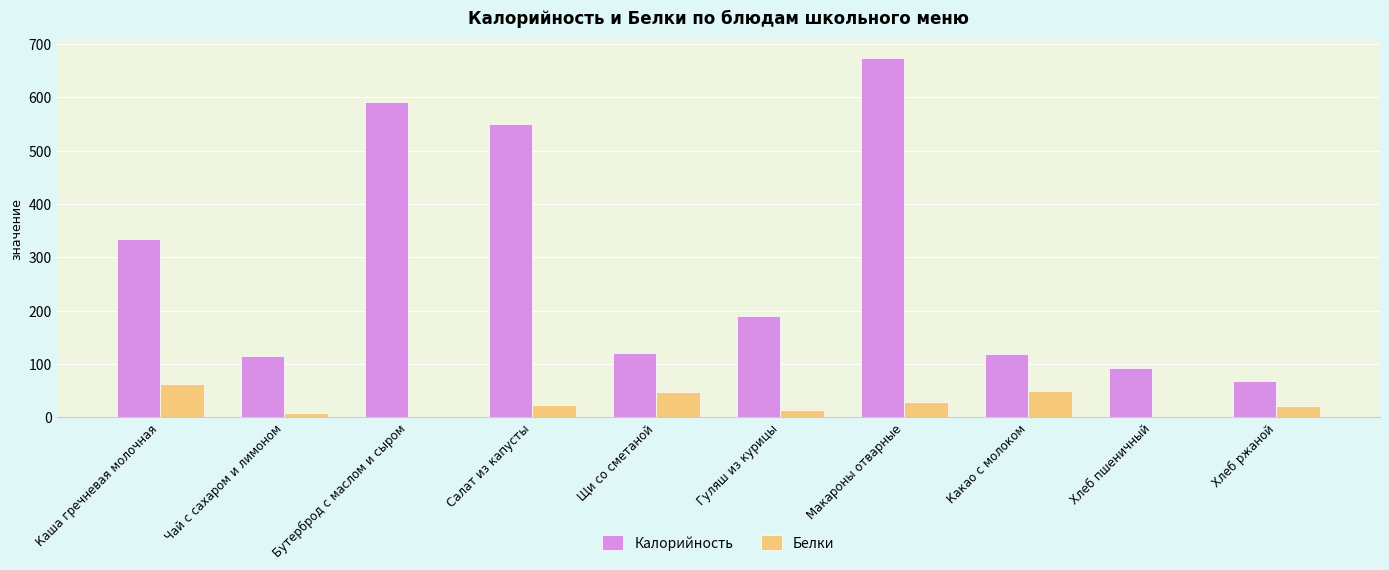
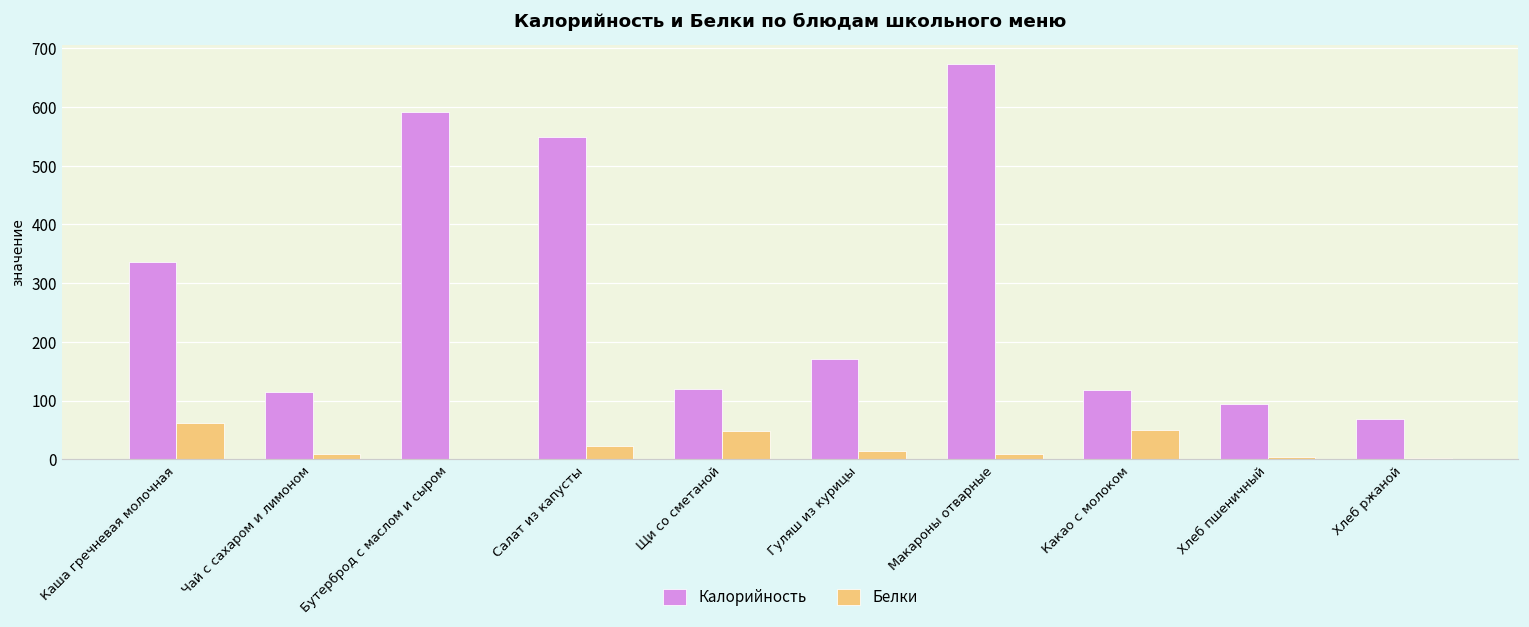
Калорийность, Гуляш из курицы: 190 -> 170
Белки, Макароны отварные: 30 -> 10
Белки, Хлеб ржаной: 20 -> 0
